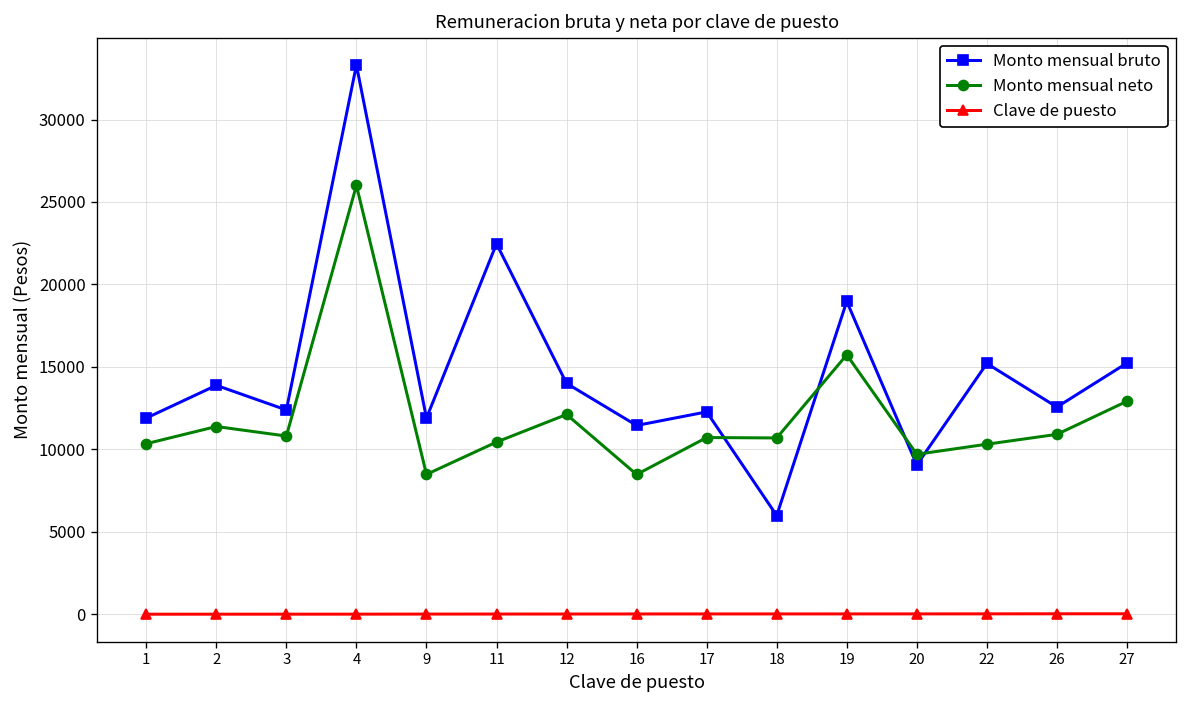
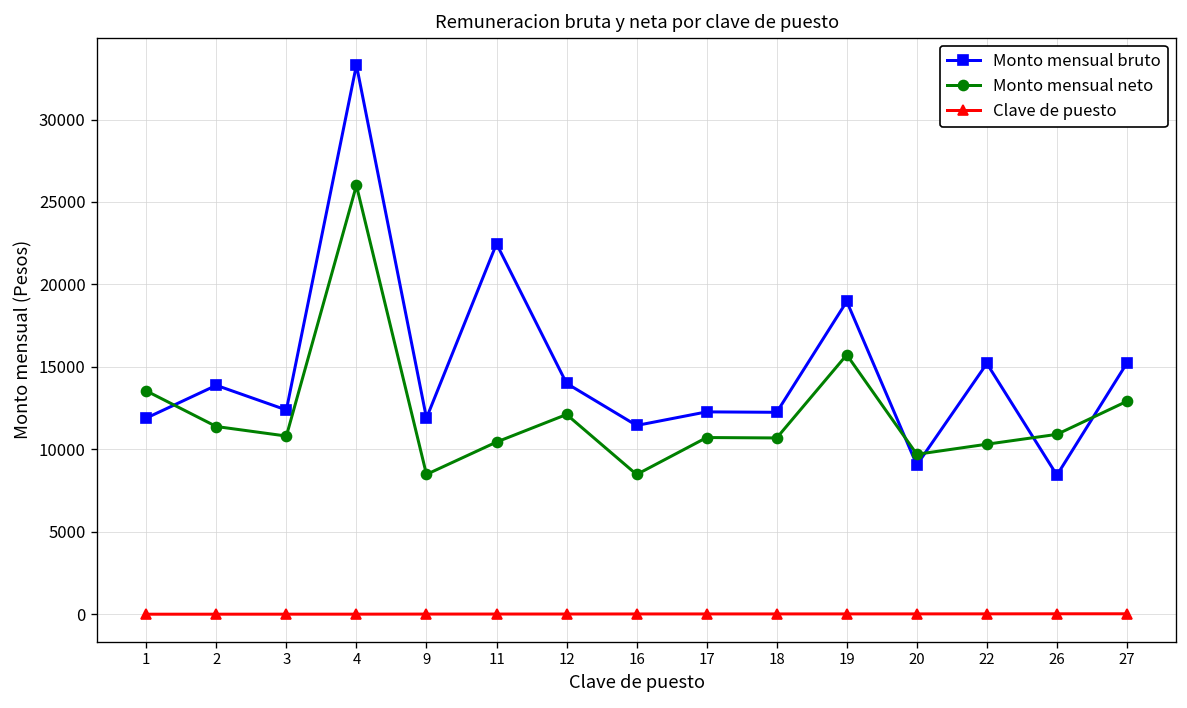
Monto mensual neto, 1: 10300 -> 13500
Monto mensual bruto, 18: 6000 -> 12200
Monto mensual bruto, 26: 12600 -> 8400
